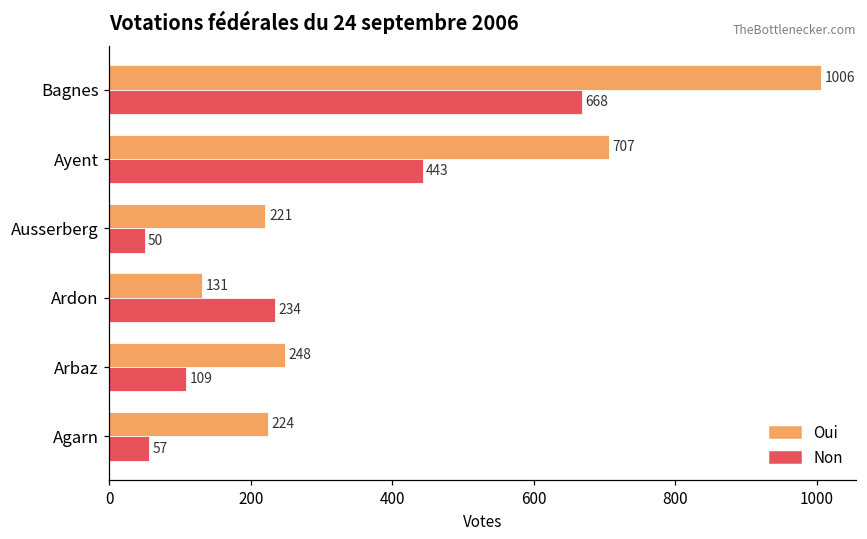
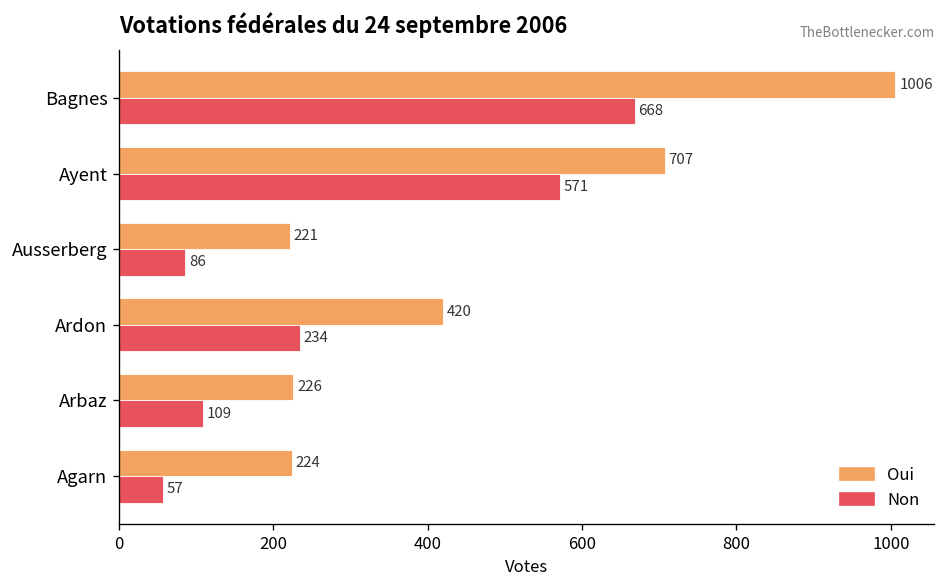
Non, Ayent: 443 -> 571
Non, Ausserberg: 50 -> 86
Oui, Ardon: 131 -> 420
Oui, Arbaz: 248 -> 226
